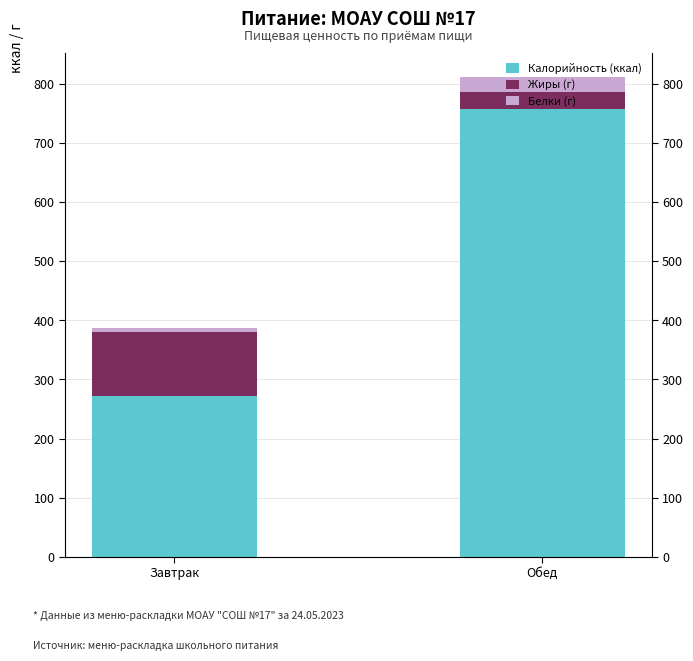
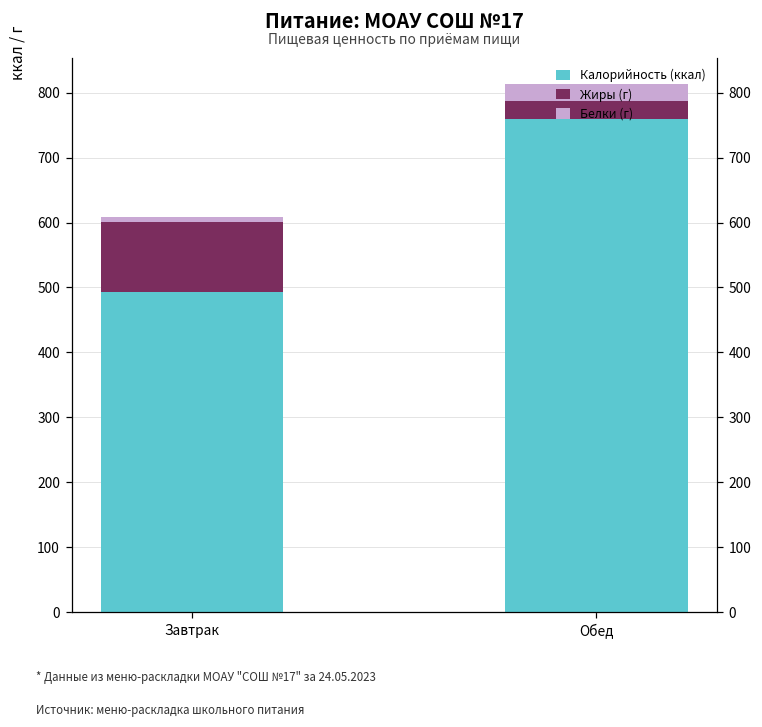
Калорийность (ккал), Завтрак: 270 -> 490
